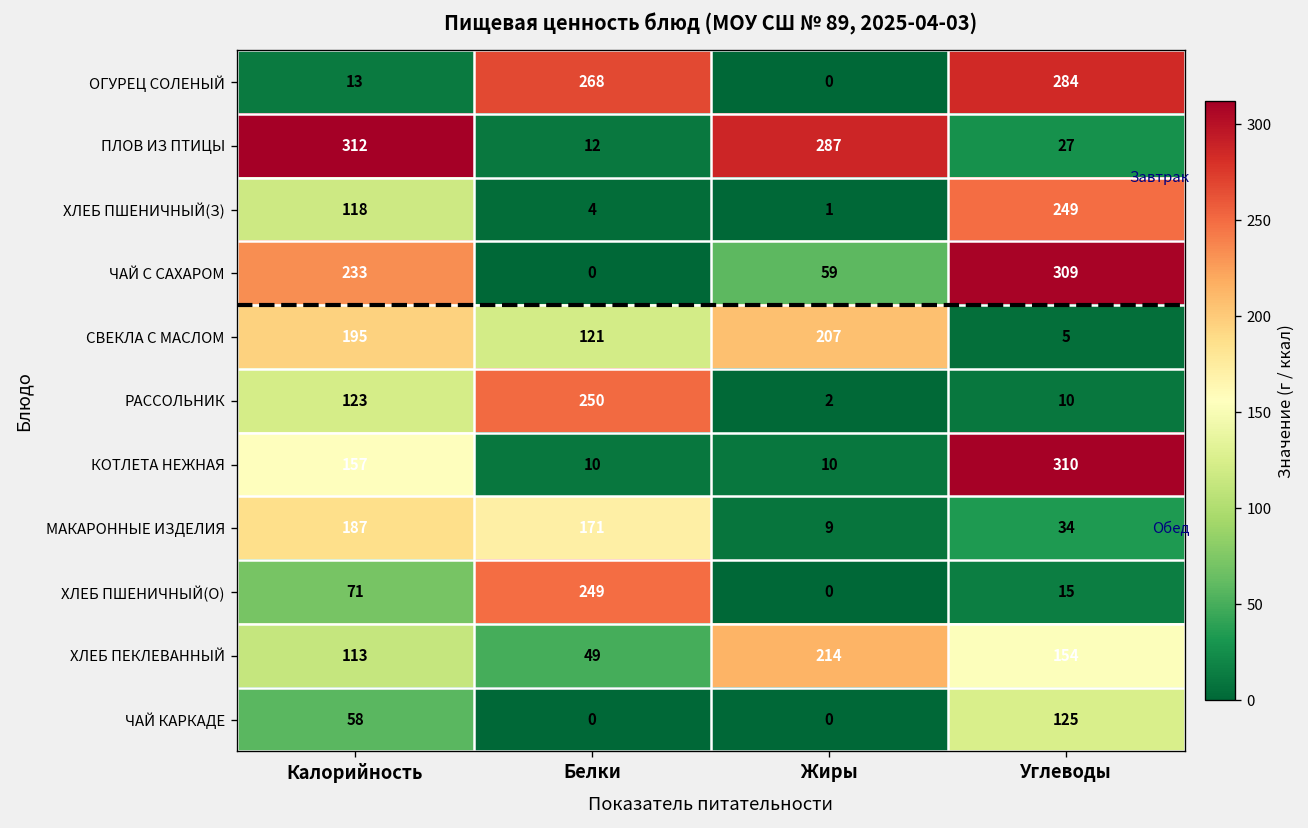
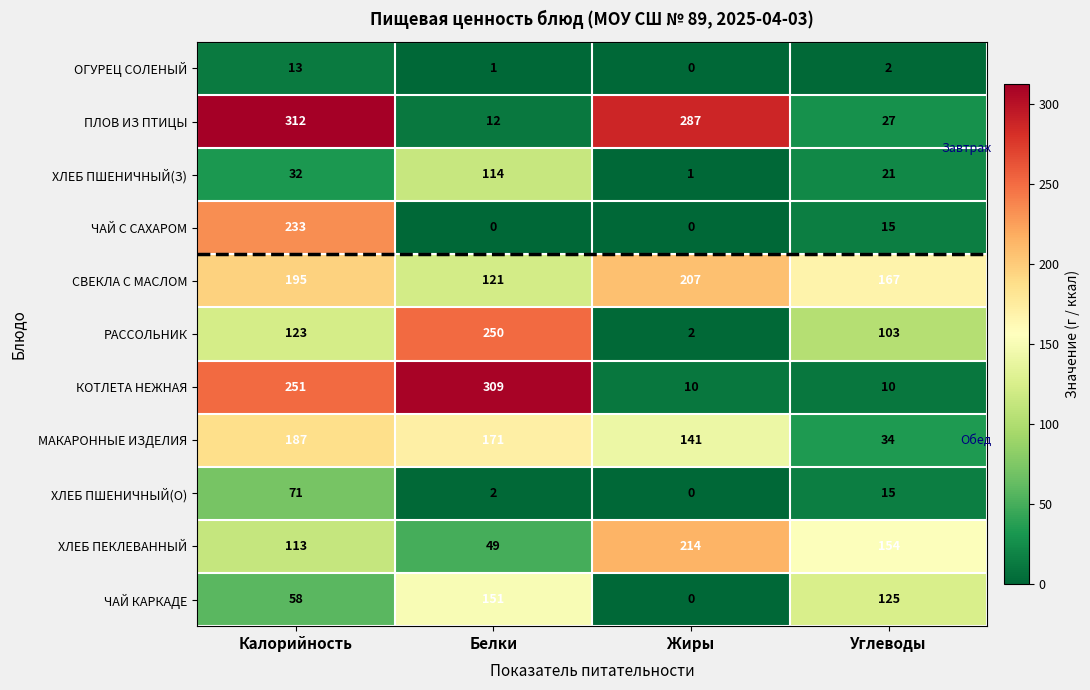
ОГУРЕЦ СОЛЕНЫЙ, Белки: 268 -> 1
ОГУРЕЦ СОЛЕНЫЙ, Углеводы: 284 -> 2
ХЛЕБ ПШЕНИЧНЫЙ(З), Калорийность: 118 -> 32
ХЛЕБ ПШЕНИЧНЫЙ(З), Белки: 4 -> 114
ХЛЕБ ПШЕНИЧНЫЙ(З), Углеводы: 249 -> 21
ЧАЙ С САХАРОМ, Жиры: 59 -> 0
ЧАЙ С САХАРОМ, Углеводы: 309 -> 15
СВЕКЛА С МАСЛОМ, Углеводы: 5 -> 167
РАССОЛЬНИК, Углеводы: 10 -> 103
КОТЛЕТА НЕЖНАЯ, Калорийность: 157 -> 251
КОТЛЕТА НЕЖНАЯ, Белки: 10 -> 309
КОТЛЕТА НЕЖНАЯ, Углеводы: 310 -> 10
МАКАРОННЫЕ ИЗДЕЛИЯ, Жиры: 9 -> 141
ХЛЕБ ПШЕНИЧНЫЙ(О), Белки: 249 -> 2
ЧАЙ КАРКАДЕ, Белки: 0 -> 151
